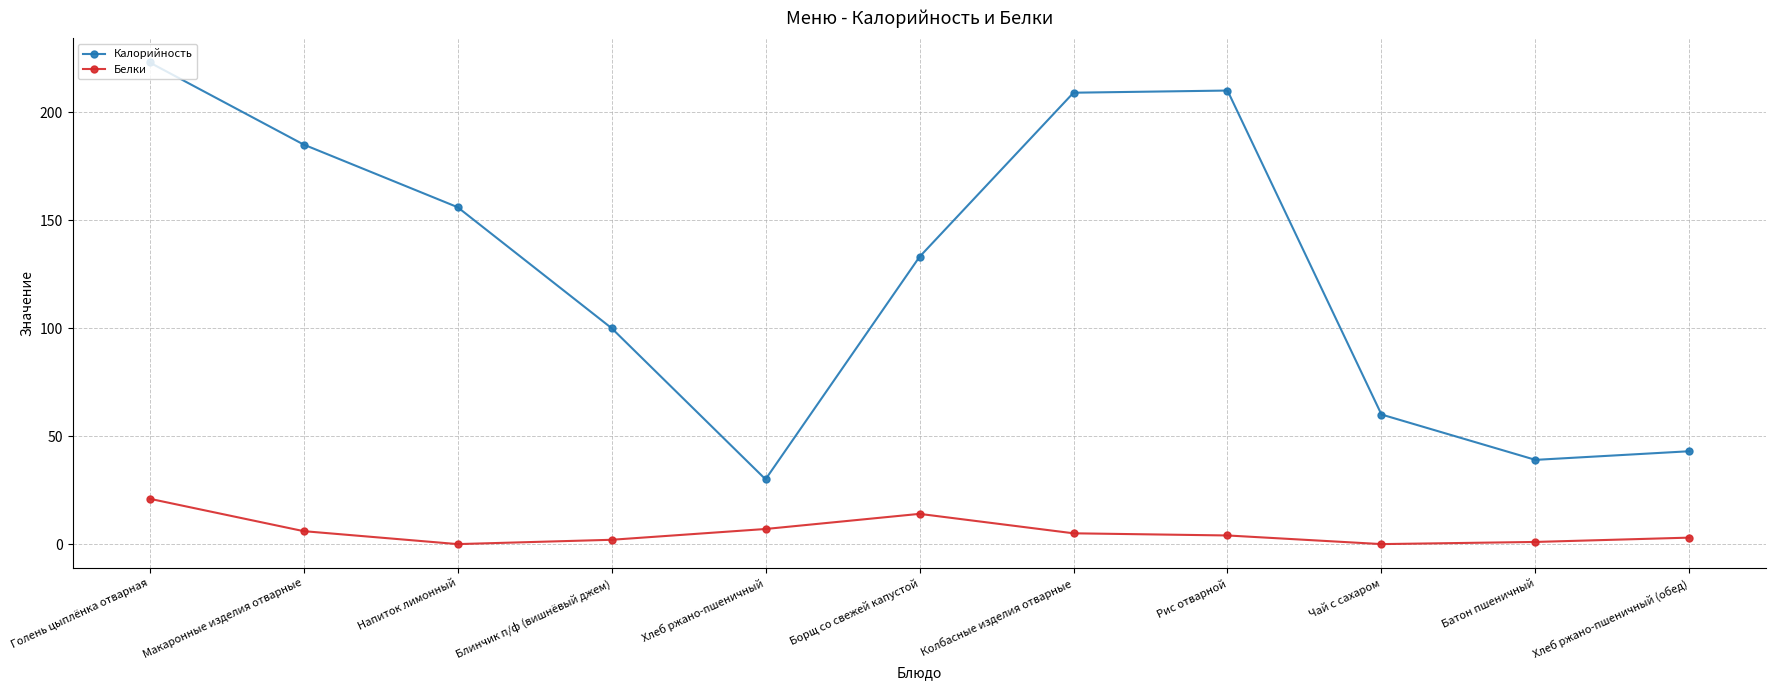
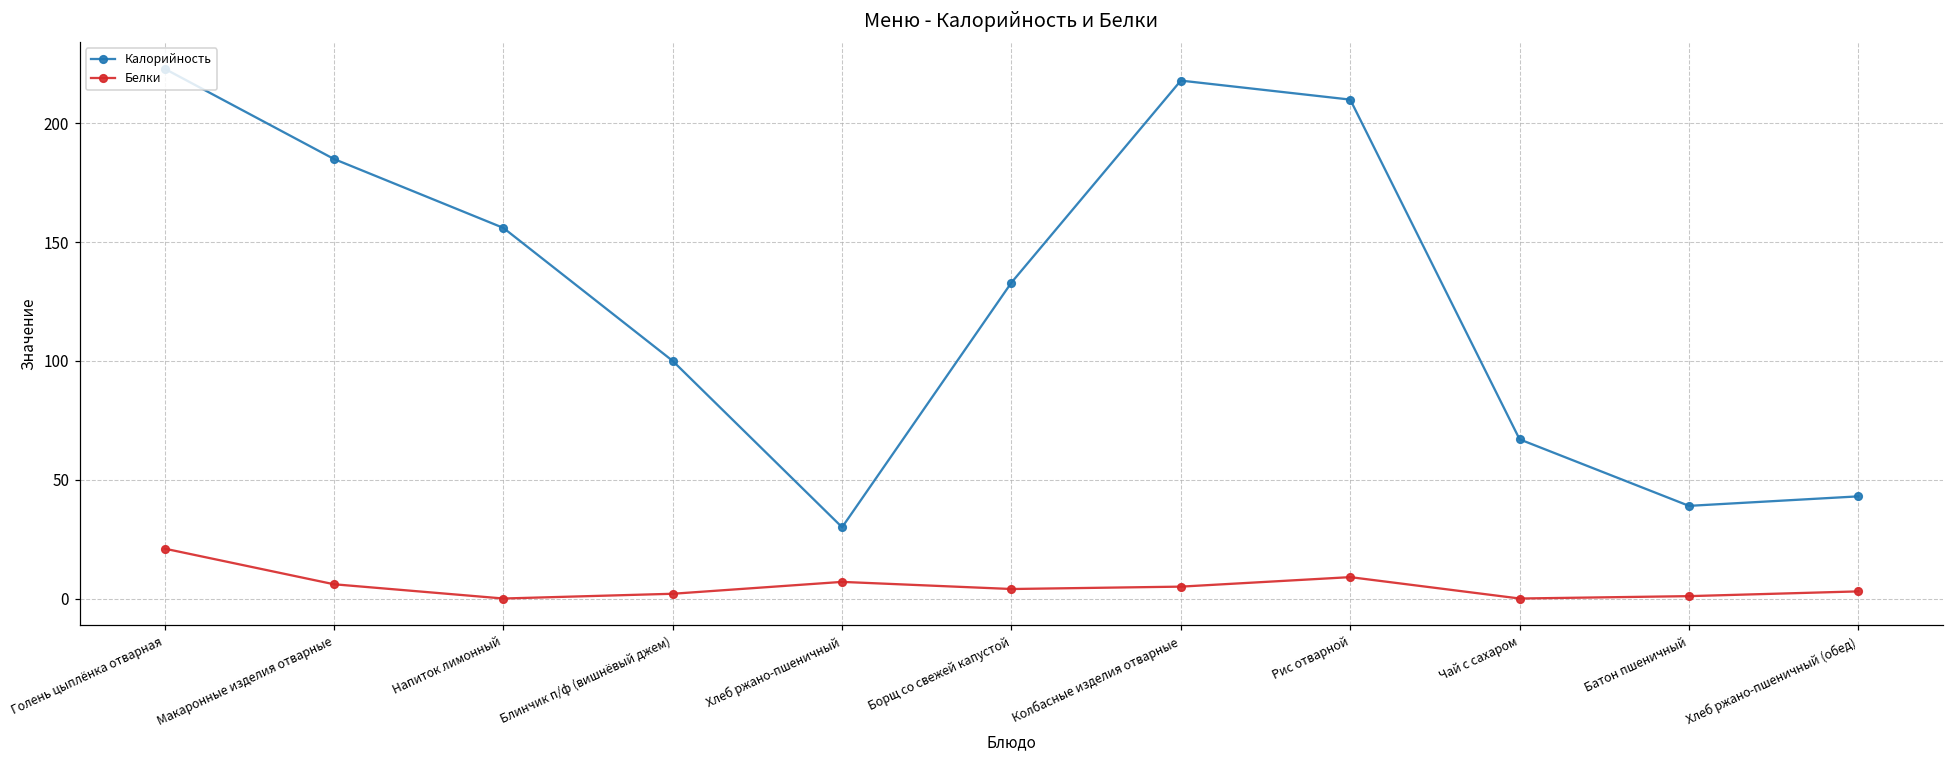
Белки, Борщ со свежей капустой: 14 -> 4
Калорийность, Колбасные изделия отварные: 209 -> 218
Белки, Рис отварной: 4 -> 9
Калорийность, Чай с сахаром: 60 -> 67
